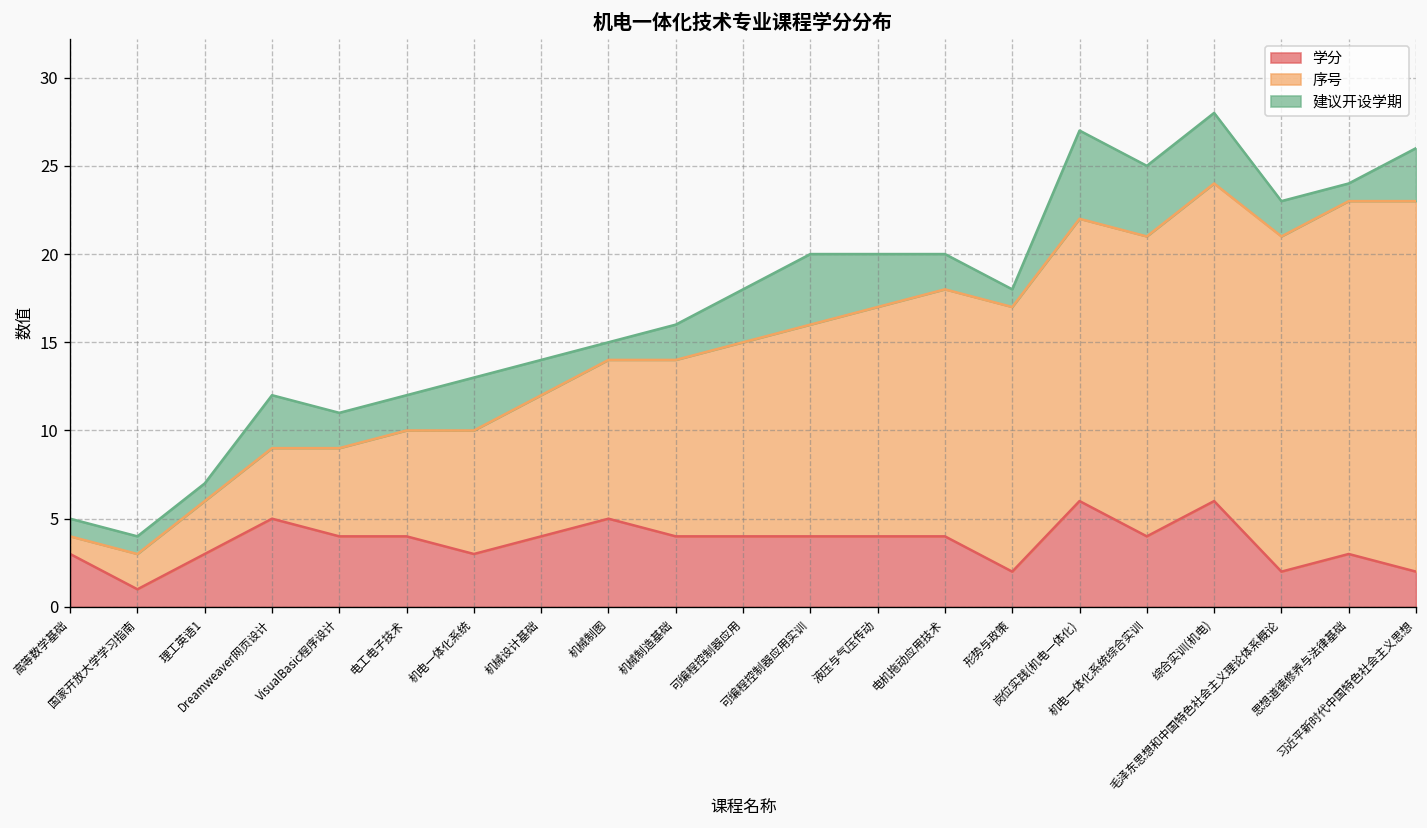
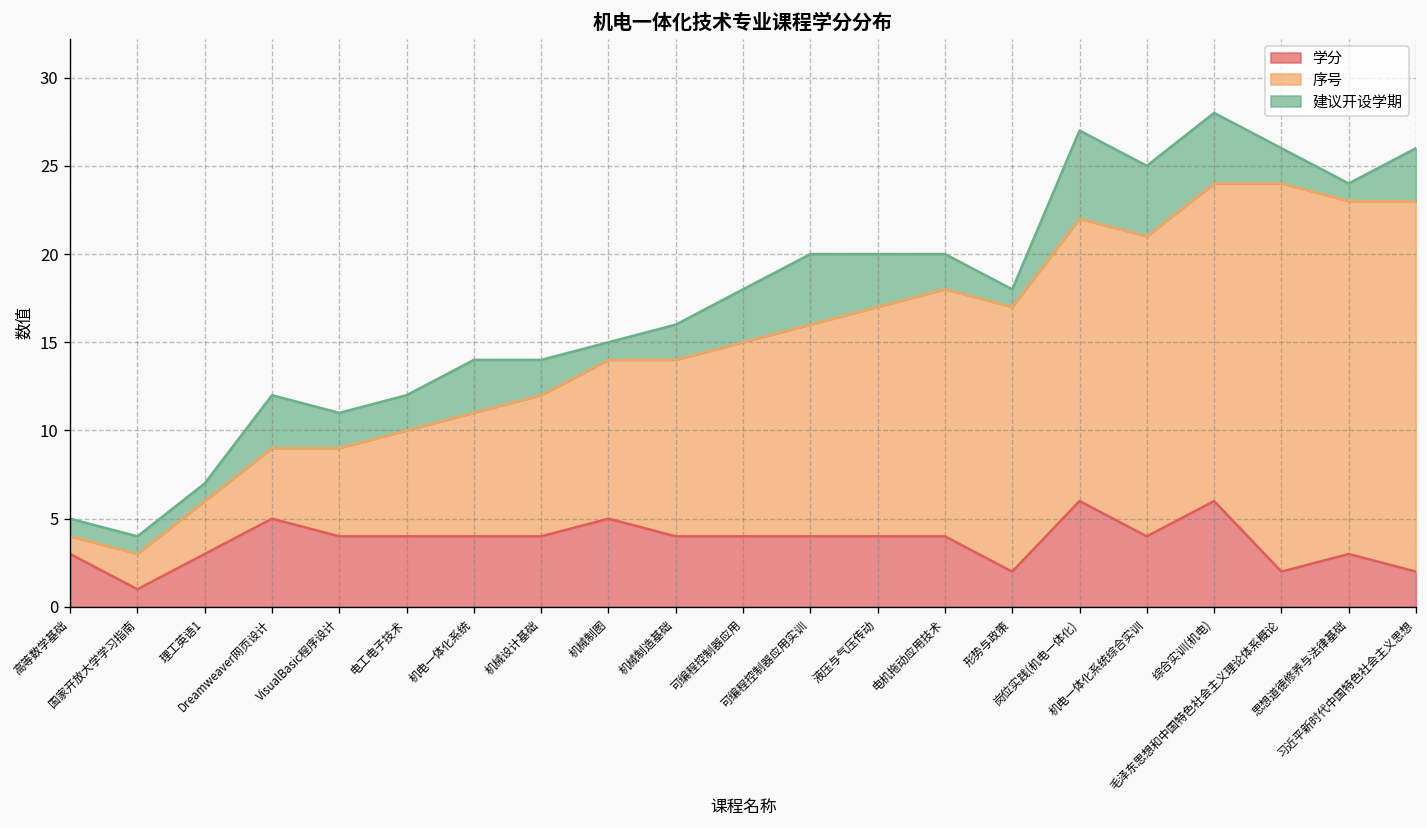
学分, 机电一体化系统: 3 -> 4
序号, 毛泽东思想和中国特色社会主义理论体系概论: 19 -> 22
